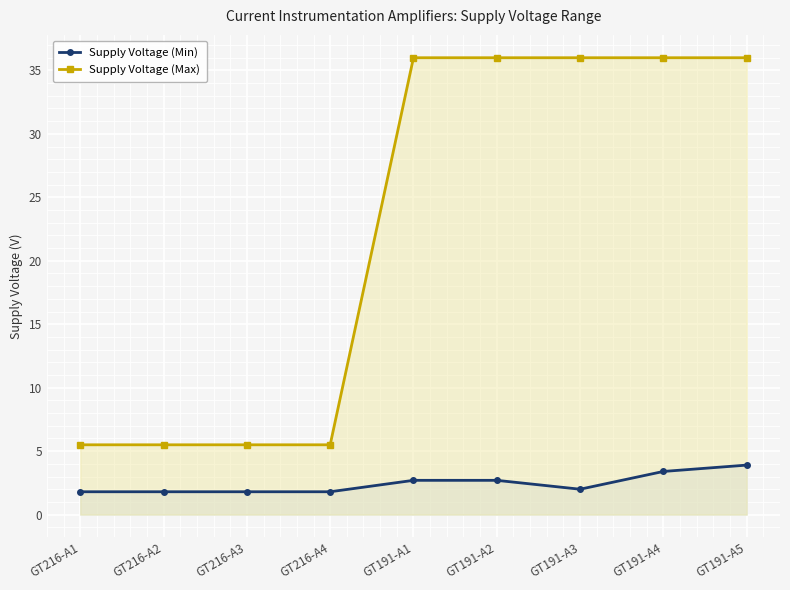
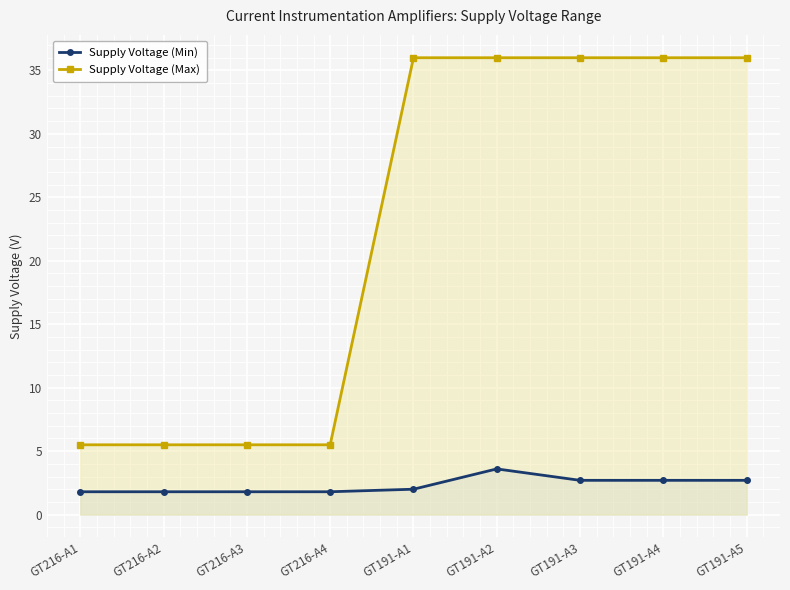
Supply Voltage (Min), GT191-A1: 2.7 -> 2.0
Supply Voltage (Min), GT191-A2: 2.7 -> 3.6
Supply Voltage (Min), GT191-A3: 2.0 -> 2.7
Supply Voltage (Min), GT191-A4: 3.4 -> 2.7
Supply Voltage (Min), GT191-A5: 3.9 -> 2.7
